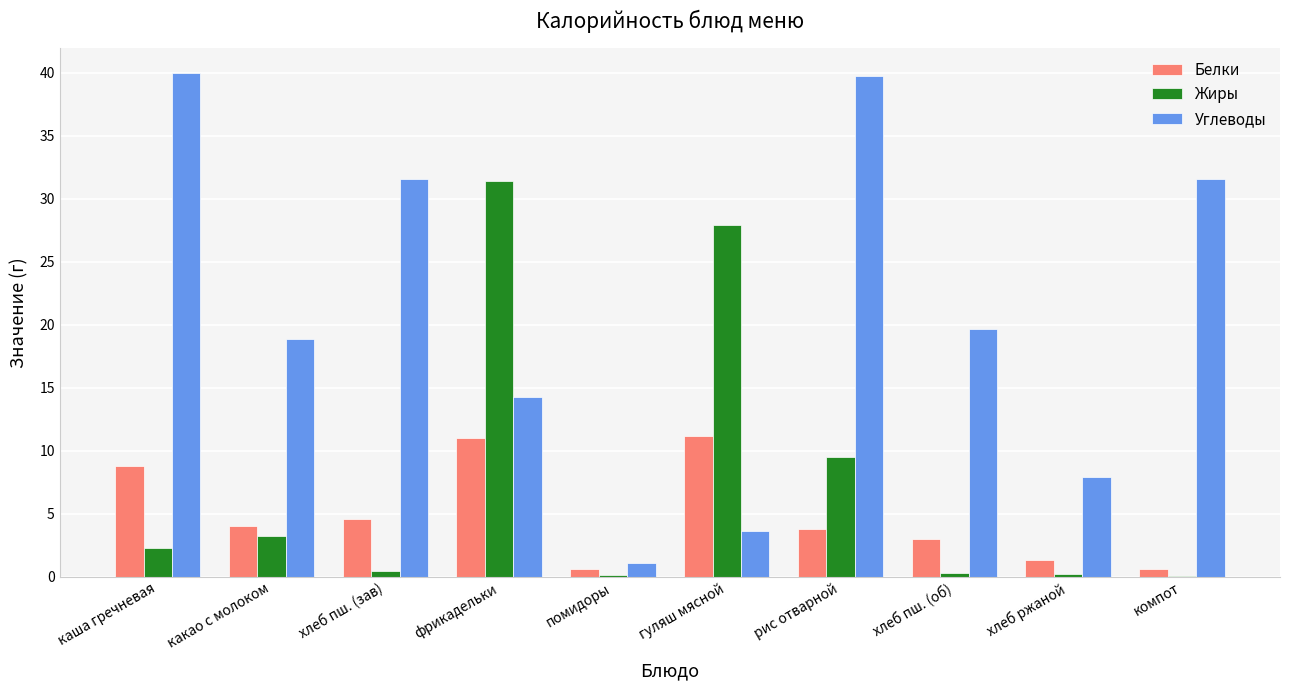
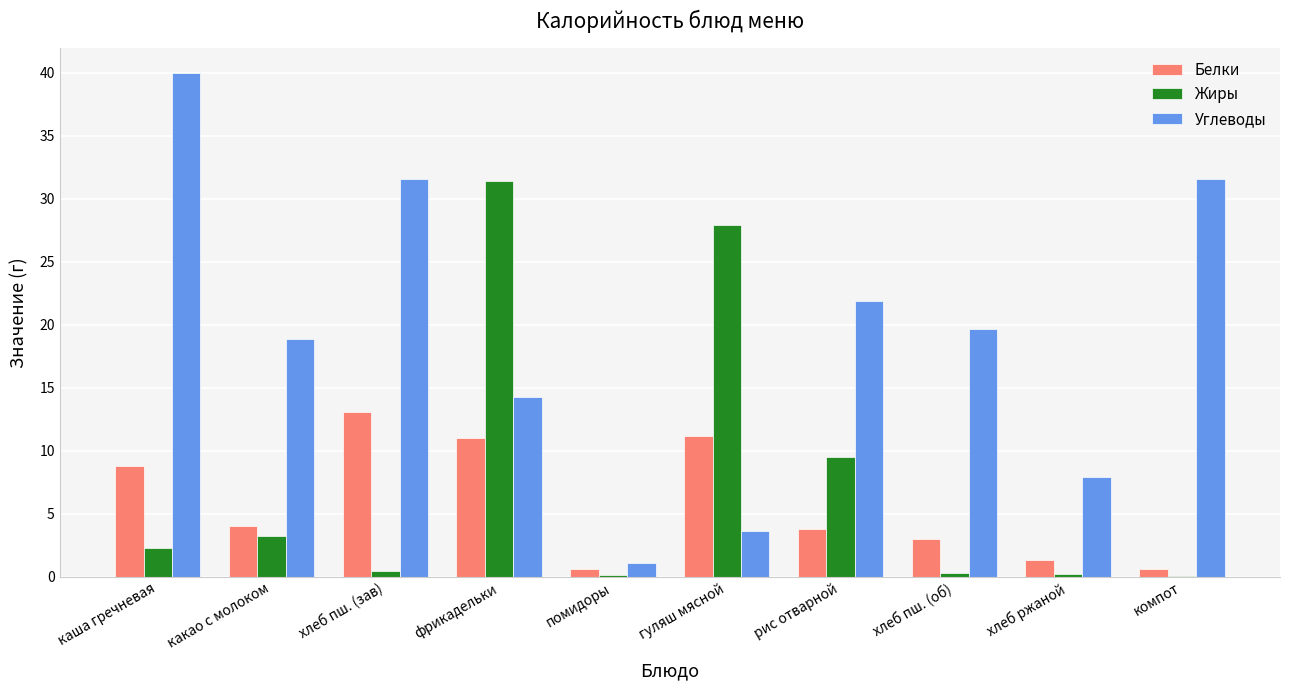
Белки, хлеб пш. (зав): 4.6 -> 13.1
Углеводы, рис отварной: 39.7 -> 21.9
